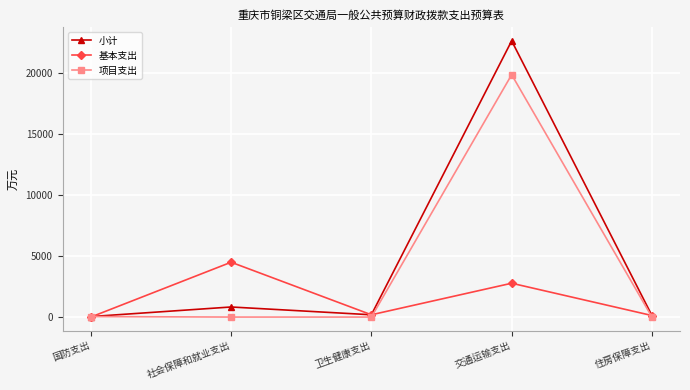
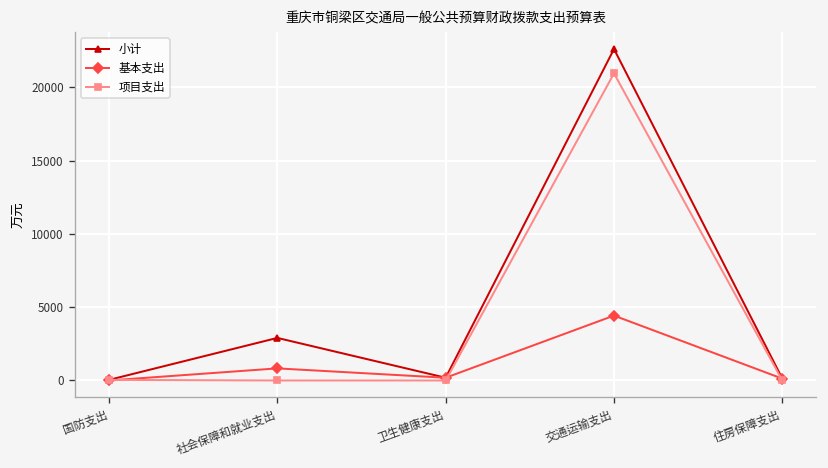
小计, 社会保障和就业支出: 800 -> 2900
基本支出, 社会保障和就业支出: 4500 -> 800
基本支出, 交通运输支出: 2800 -> 4400
项目支出, 交通运输支出: 19900 -> 21000
